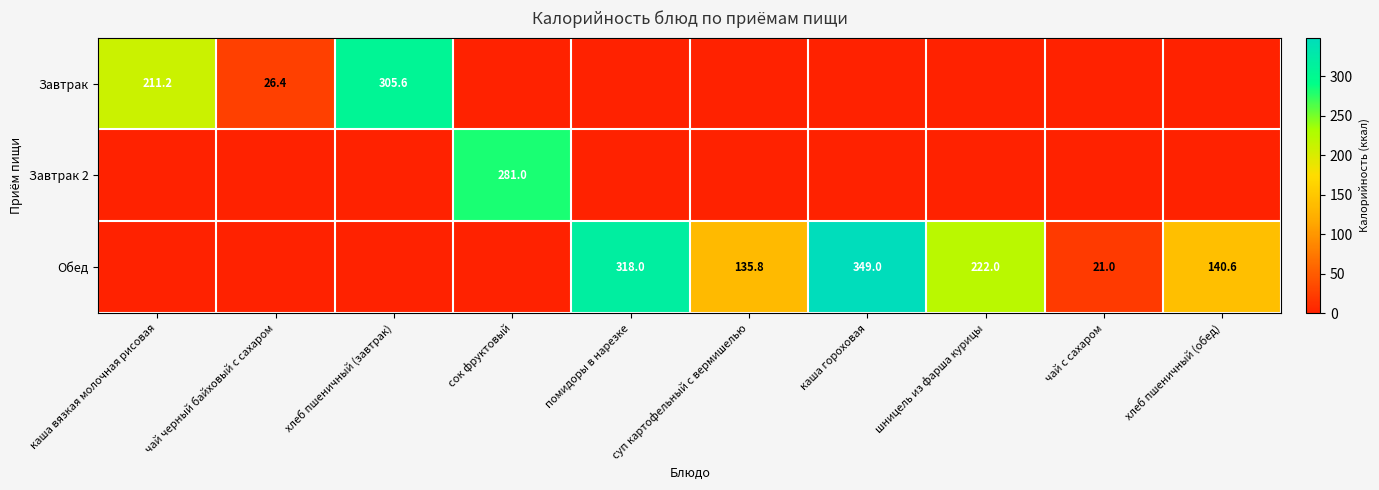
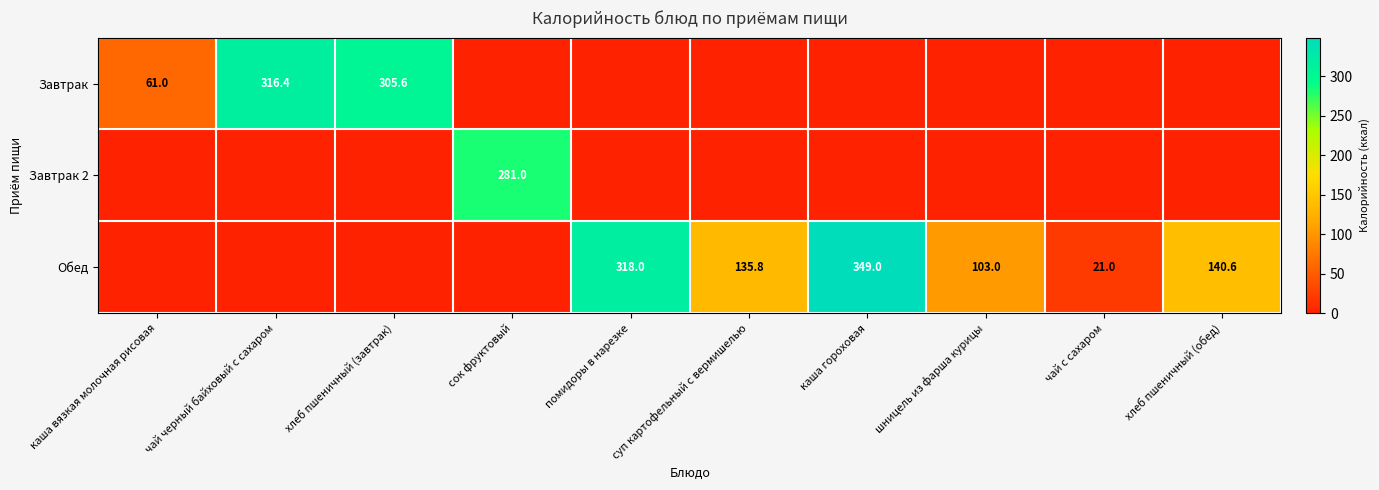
Завтрак, каша вязкая молочная рисовая: 211.2 -> 61.0
Завтрак, чай черный байховый с сахаром: 26.4 -> 316.4
Обед, шницель из фарша курицы: 222.0 -> 103.0
